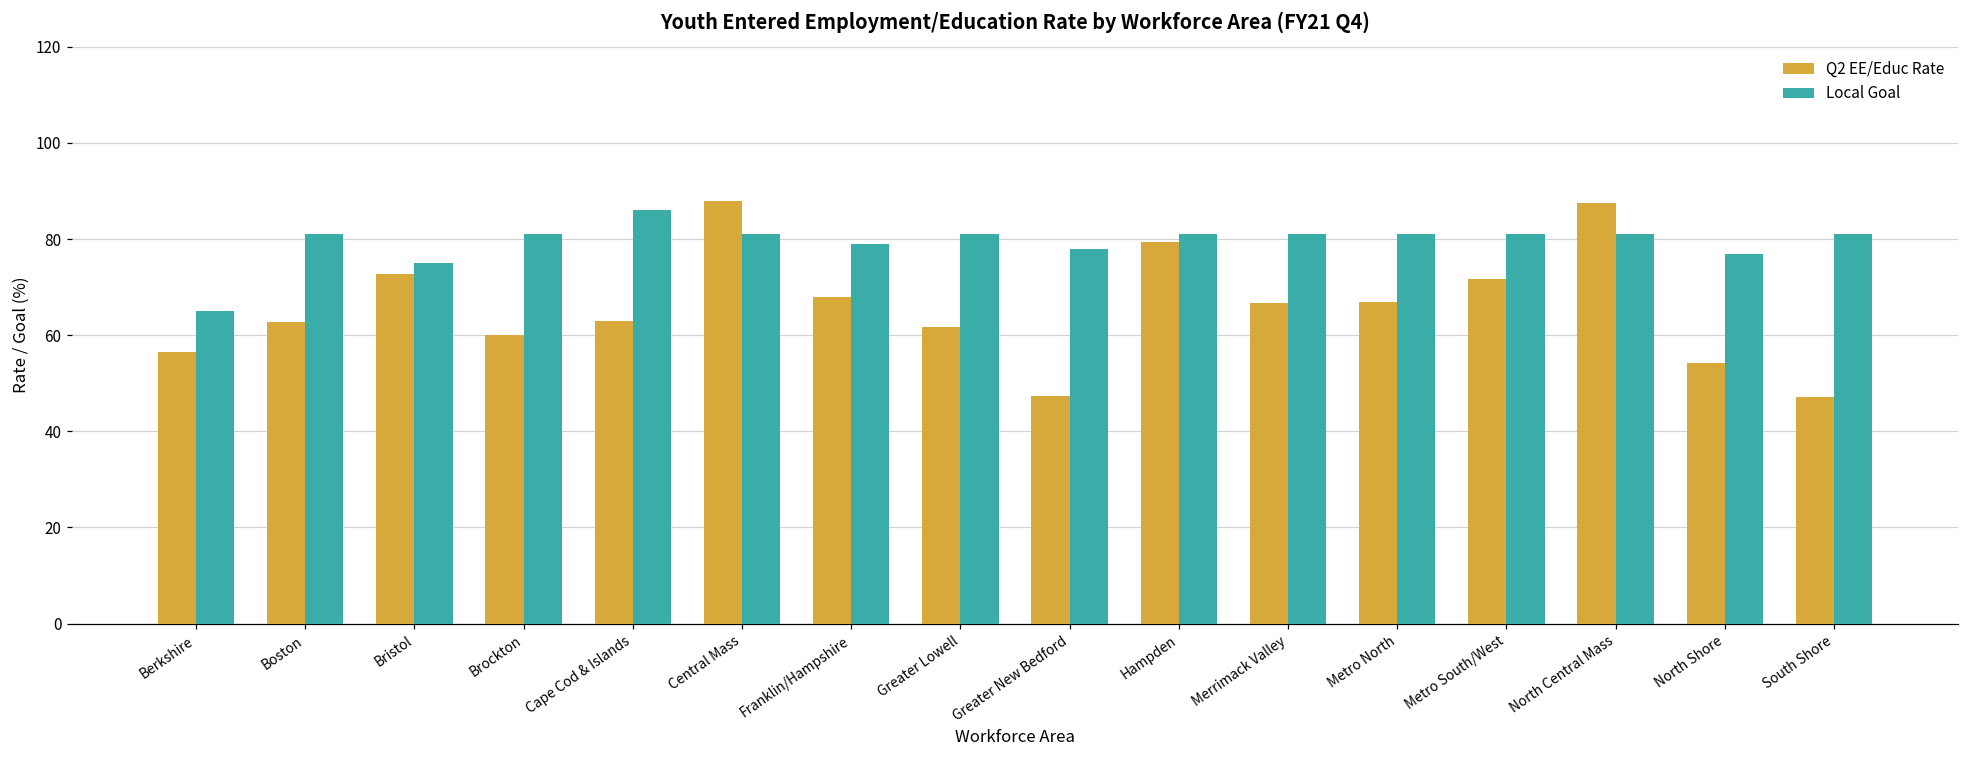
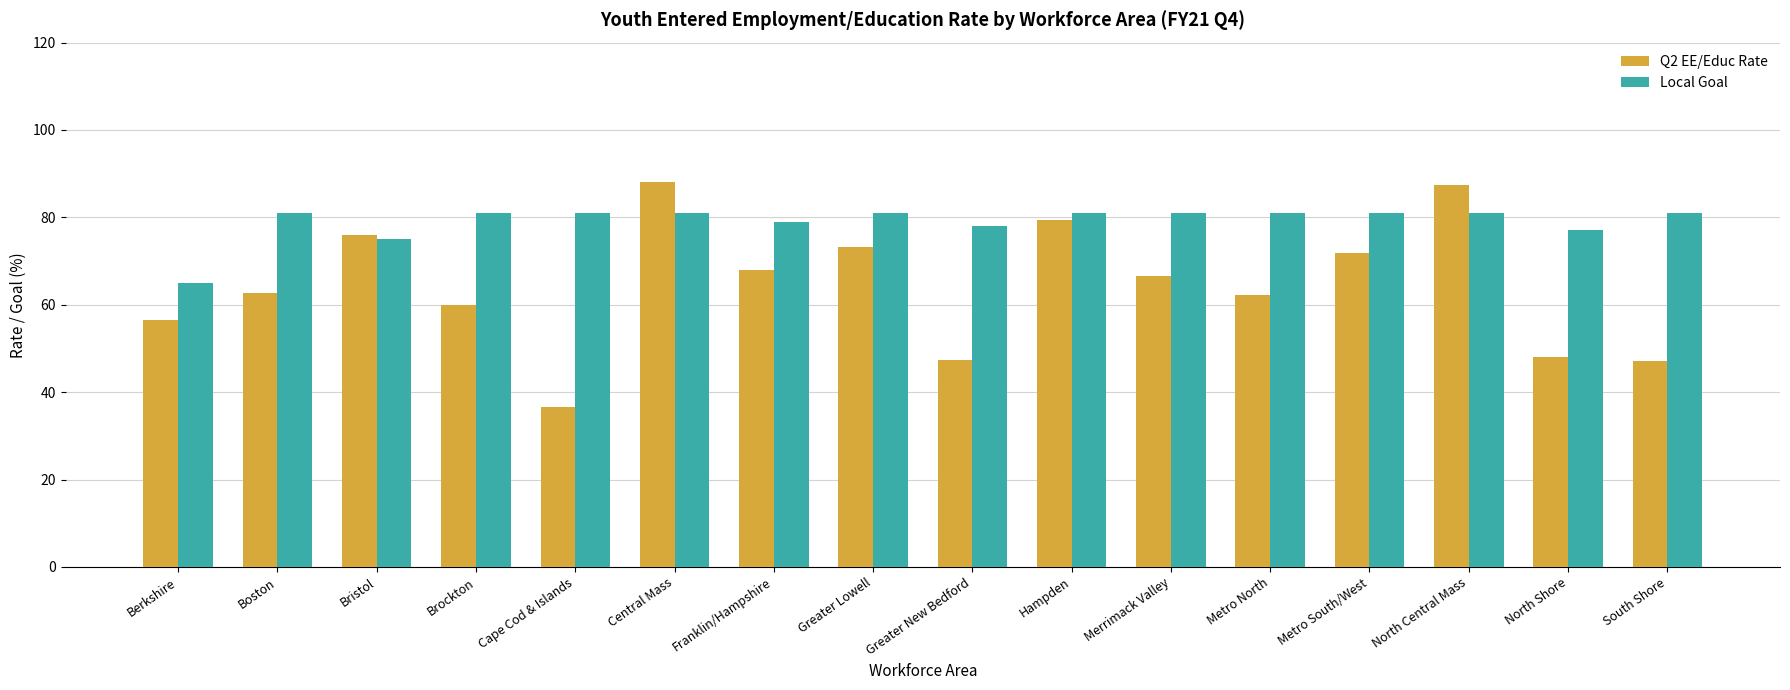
Q2 EE/Educ Rate, Bristol: 73 -> 76
Q2 EE/Educ Rate, Cape Cod & Islands: 63 -> 37
Local Goal, Cape Cod & Islands: 86 -> 81
Q2 EE/Educ Rate, Greater Lowell: 62 -> 73
Q2 EE/Educ Rate, Metro North: 67 -> 62
Q2 EE/Educ Rate, North Shore: 54 -> 48
